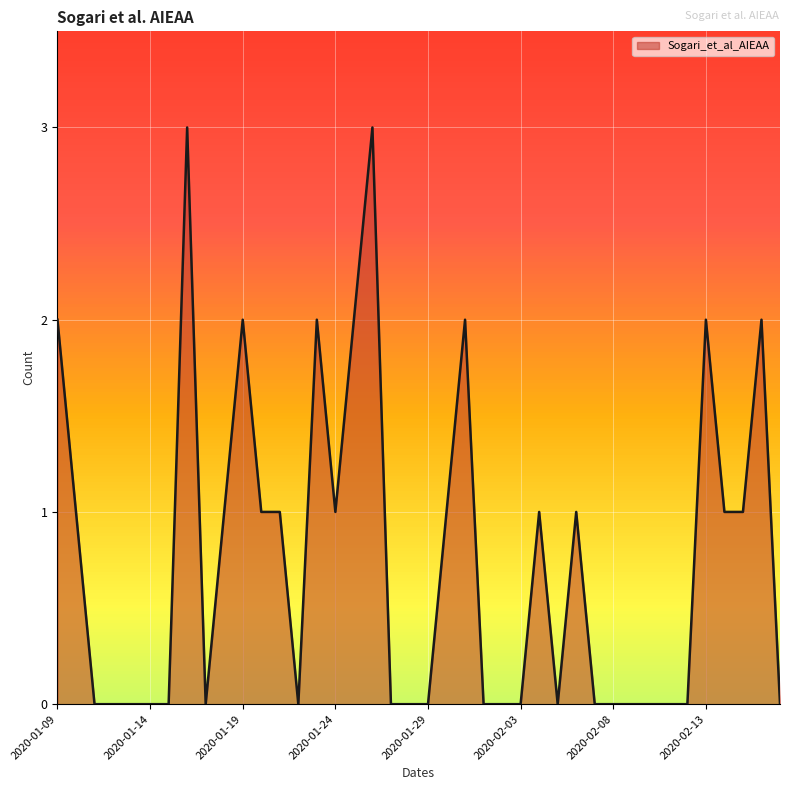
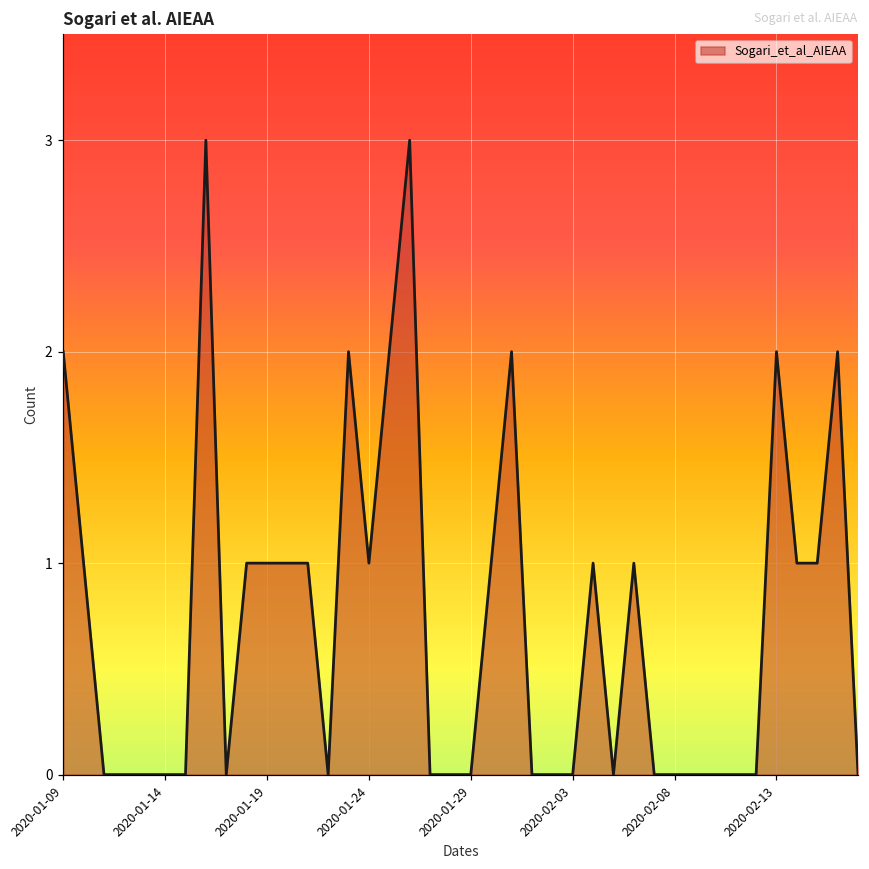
2020-01-19: 2 -> 1
